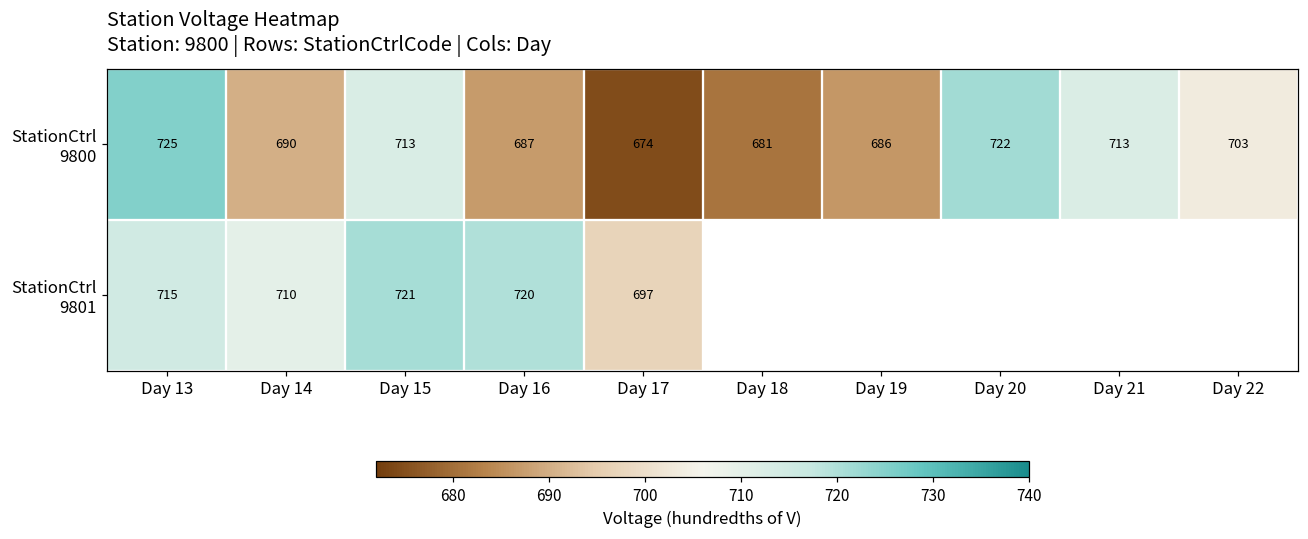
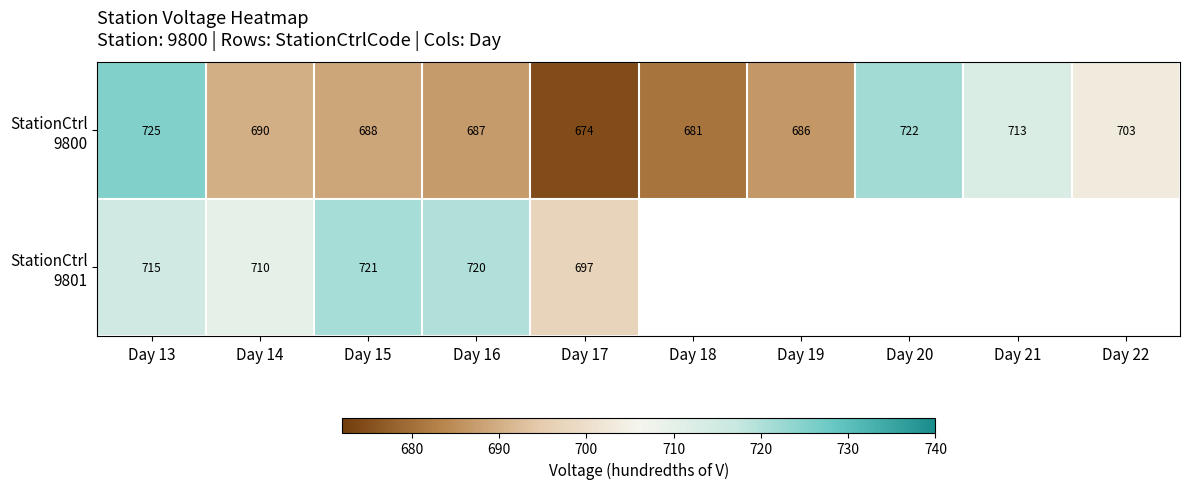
StationCtrl 9800, Day 15: 713 -> 688
